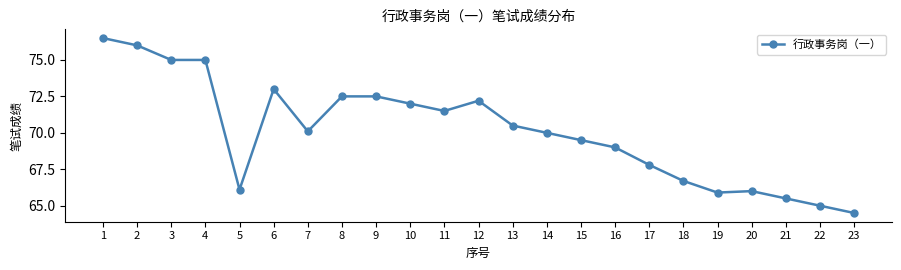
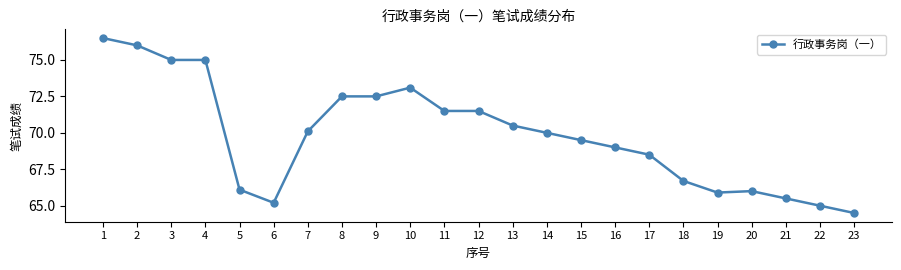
6: 73.0 -> 65.2
10: 72.0 -> 73.1
12: 72.2 -> 71.5
17: 67.8 -> 68.5
